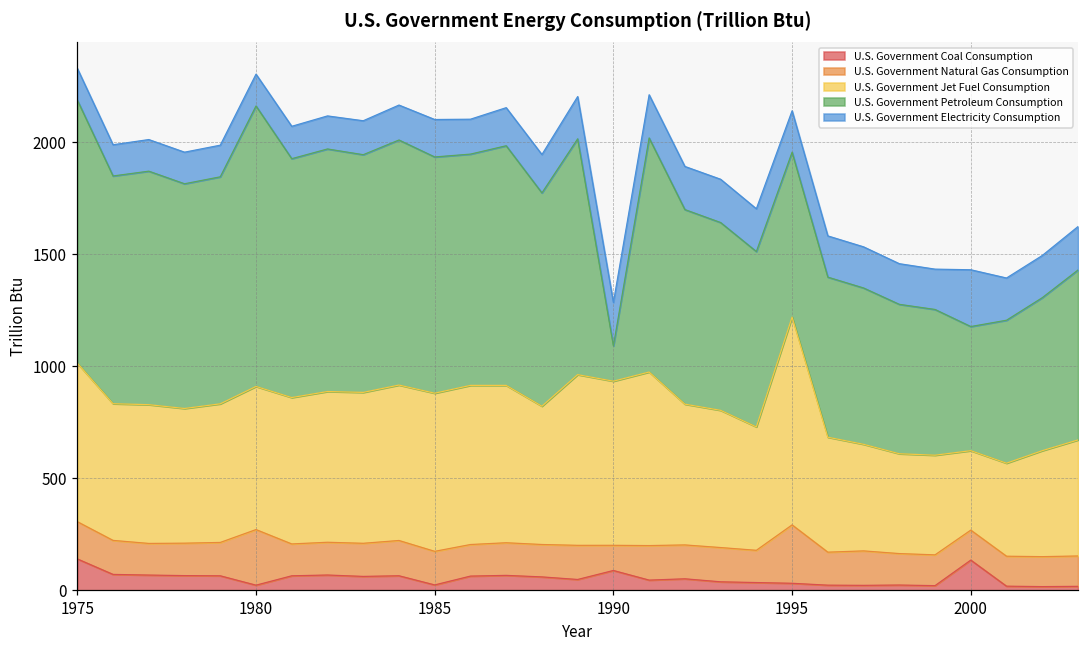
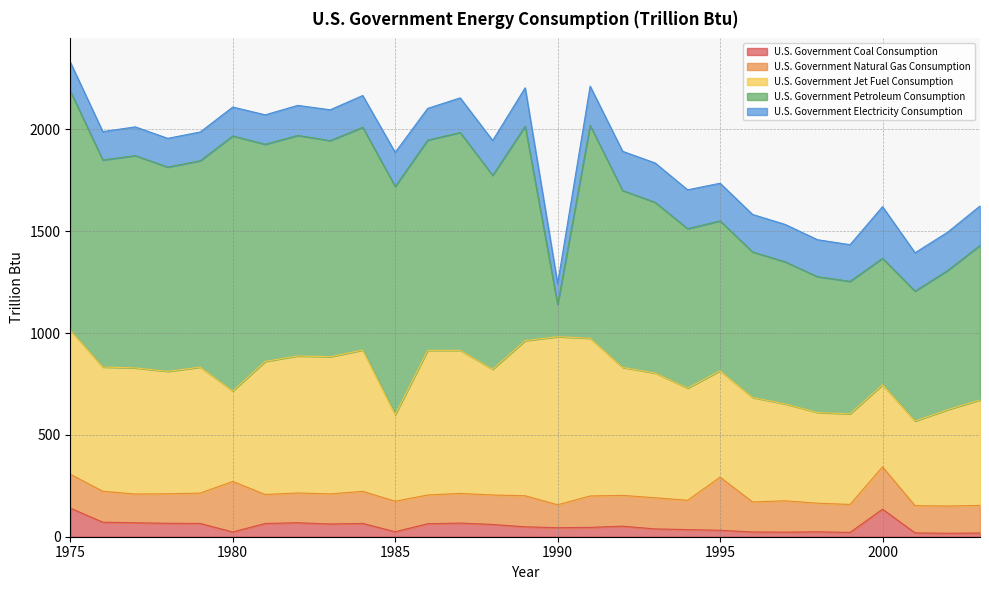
U.S. Government Jet Fuel Consumption, 1980: 640 -> 440
U.S. Government Jet Fuel Consumption, 1985: 710 -> 420
U.S. Government Petroleum Consumption, 1985: 1050 -> 1120
U.S. Government Coal Consumption, 1990: 90 -> 40
U.S. Government Jet Fuel Consumption, 1990: 730 -> 830
U.S. Government Electricity Consumption, 1990: 190 -> 100
U.S. Government Jet Fuel Consumption, 1995: 930 -> 520
U.S. Government Natural Gas Consumption, 2000: 130 -> 210
U.S. Government Jet Fuel Consumption, 2000: 350 -> 400
U.S. Government Petroleum Consumption, 2000: 550 -> 620
